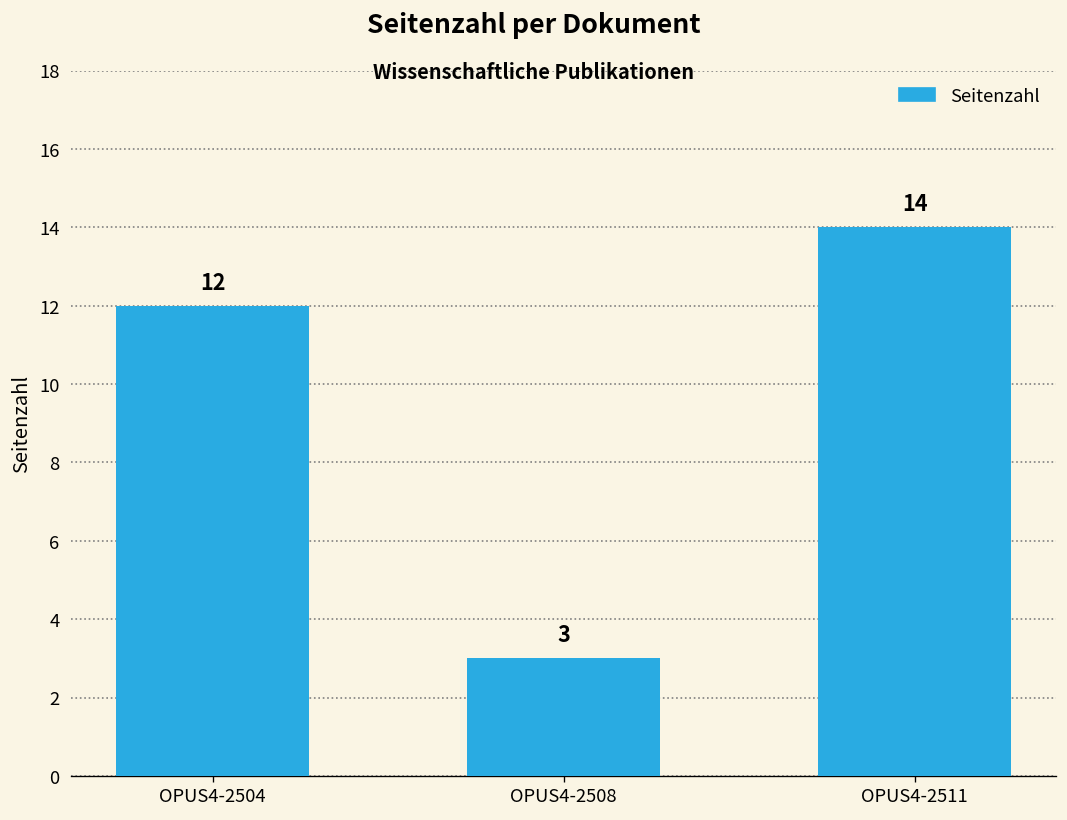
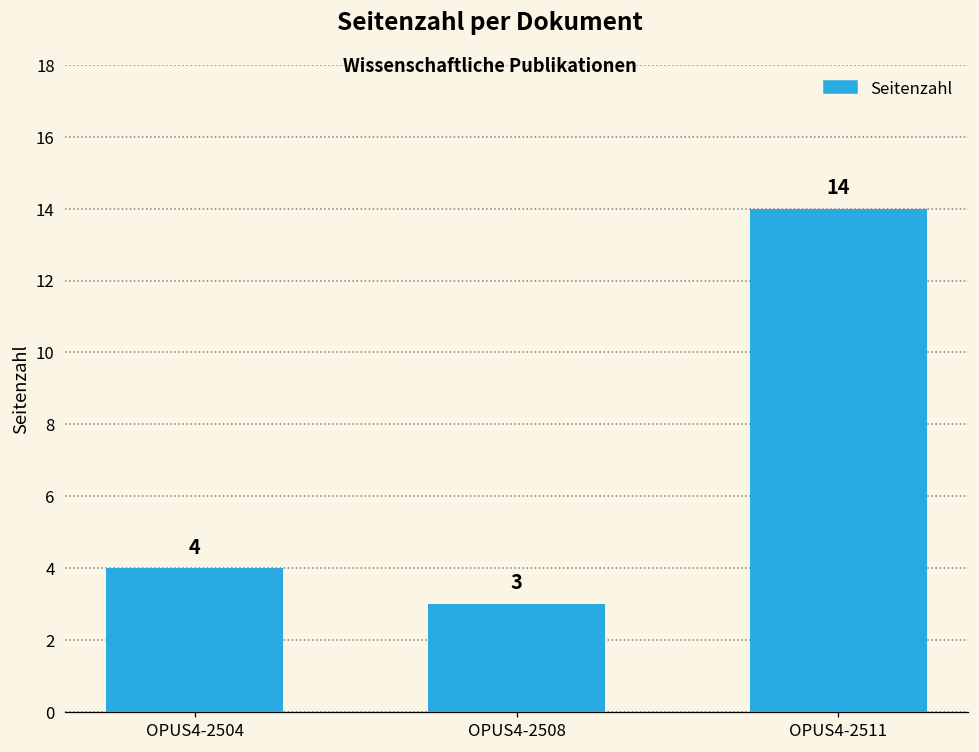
OPUS4-2504: 12 -> 4
